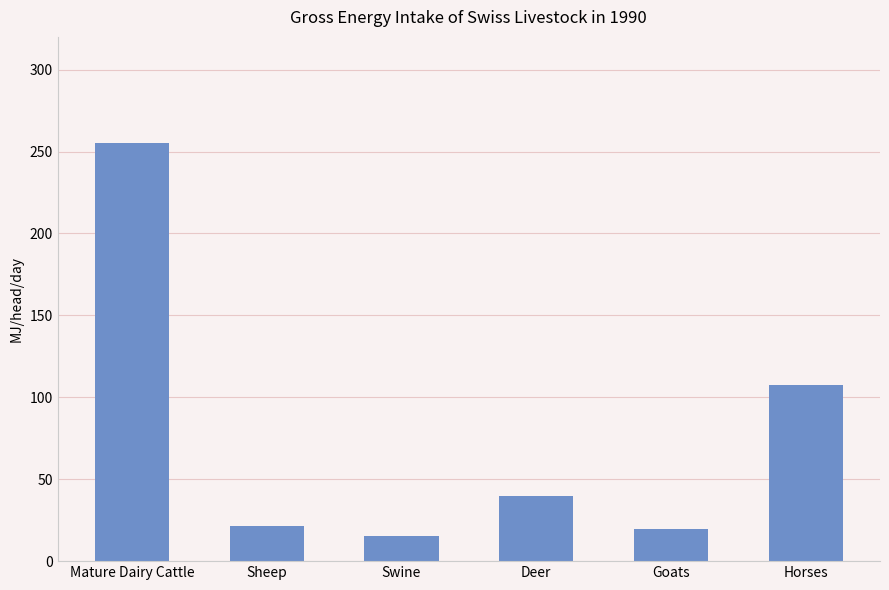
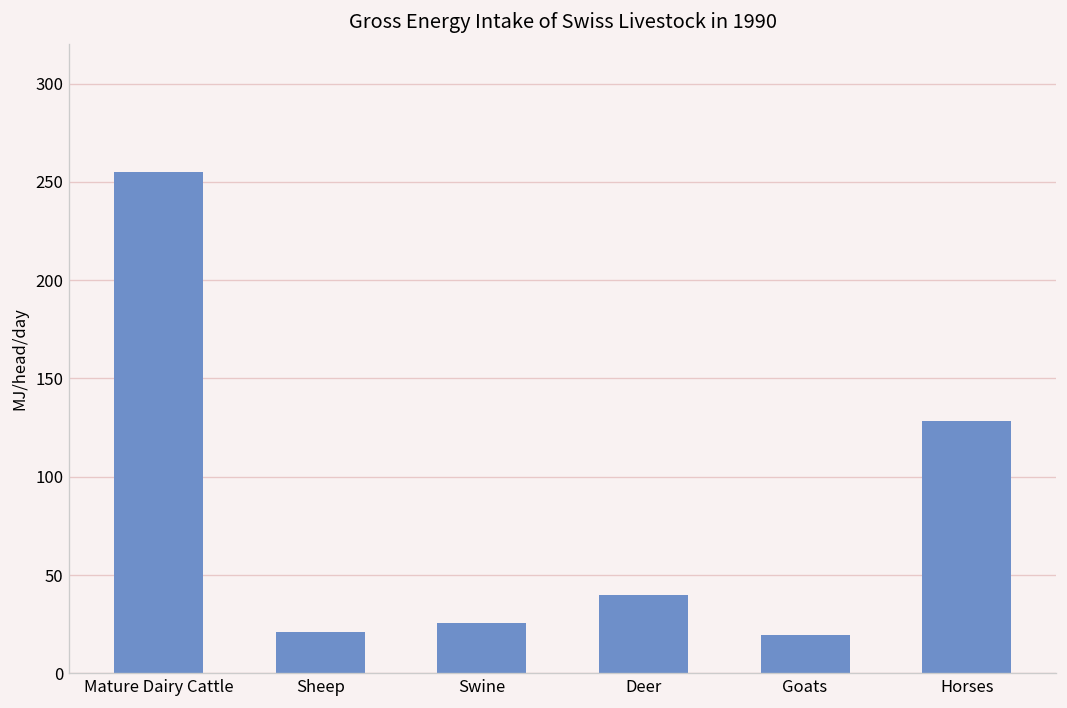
Swine: 15 -> 26
Horses: 107 -> 129
